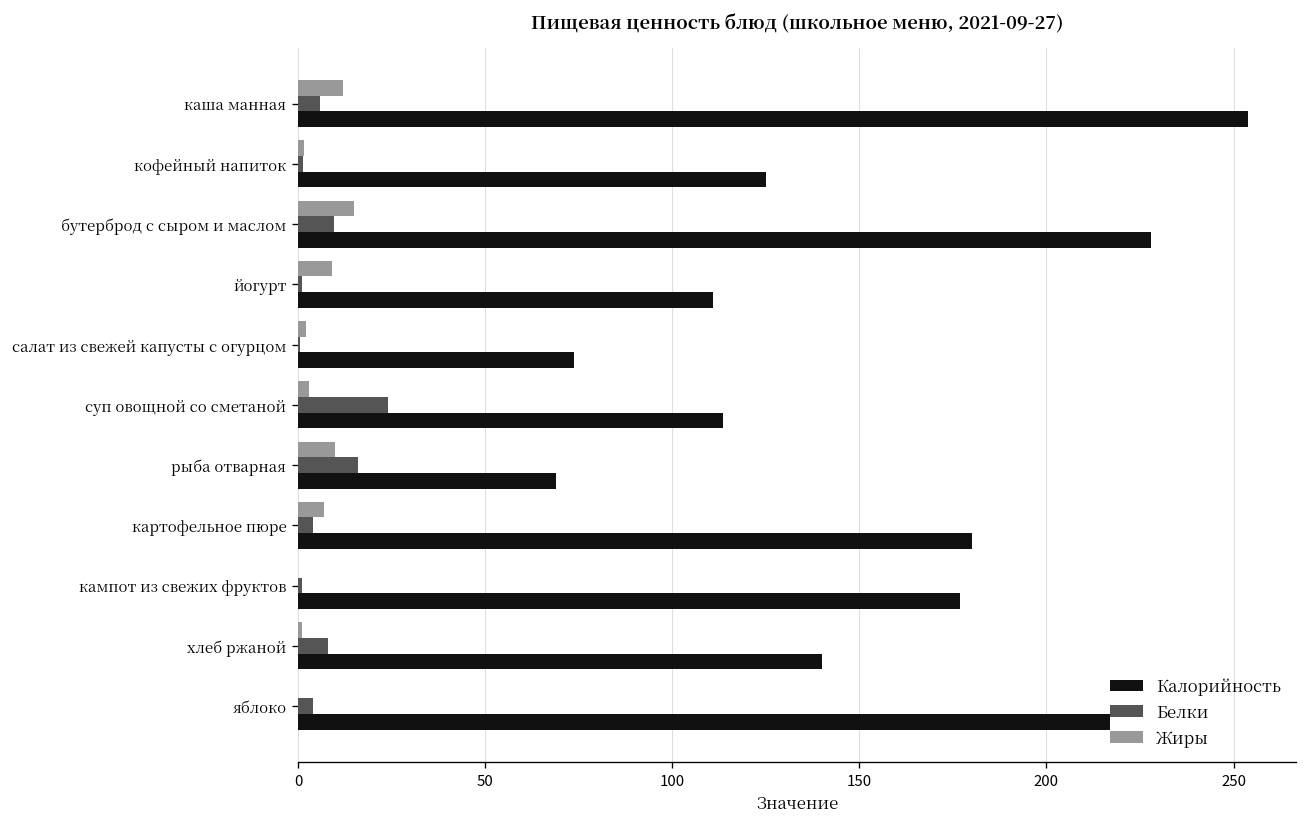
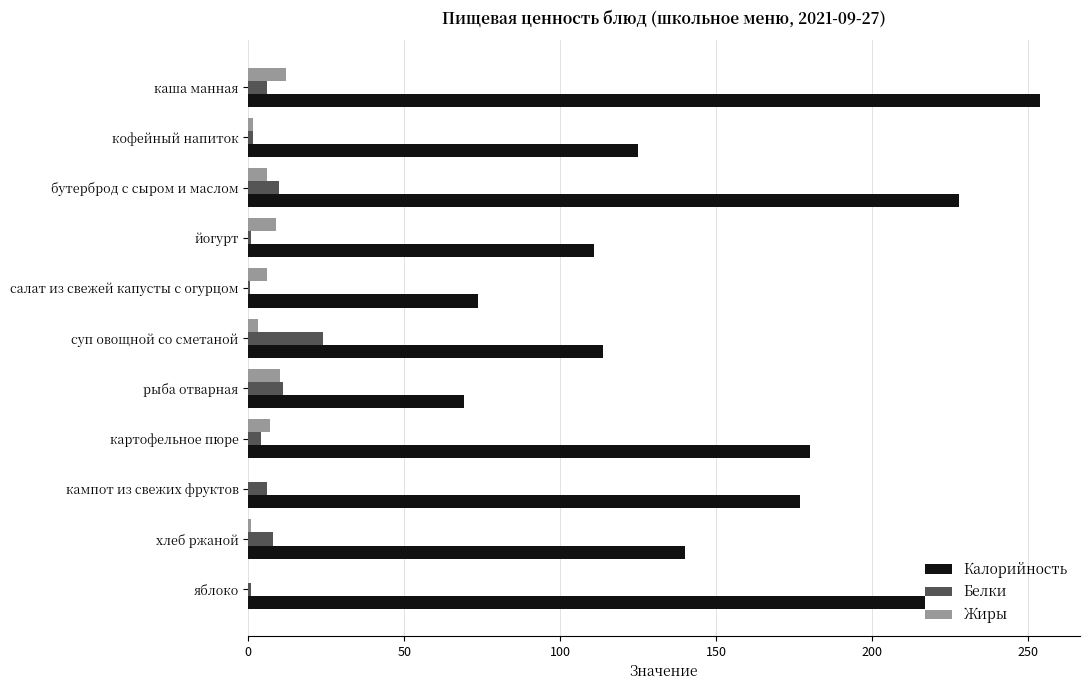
Жиры, бутерброд с сыром и маслом: 15 -> 6
Жиры, салат из свежей капусты с огурцом: 2 -> 6
Белки, рыба отварная: 16 -> 11
Белки, кампот из свежих фруктов: 1 -> 6
Белки, яблоко: 4 -> 1
